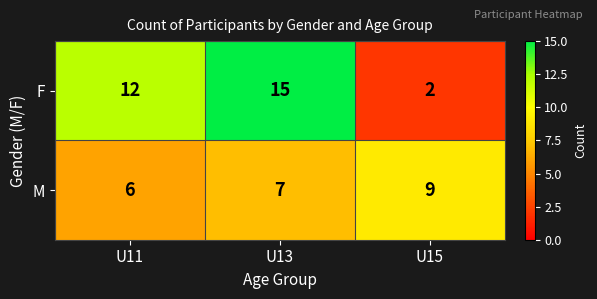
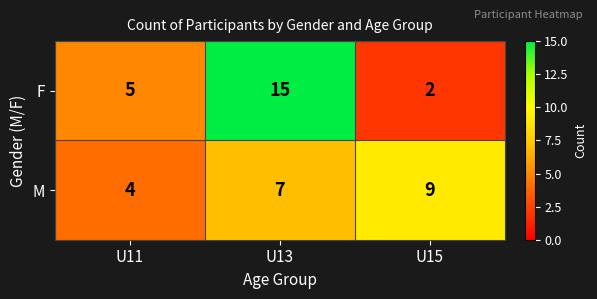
F, U11: 12 -> 5
M, U11: 6 -> 4
